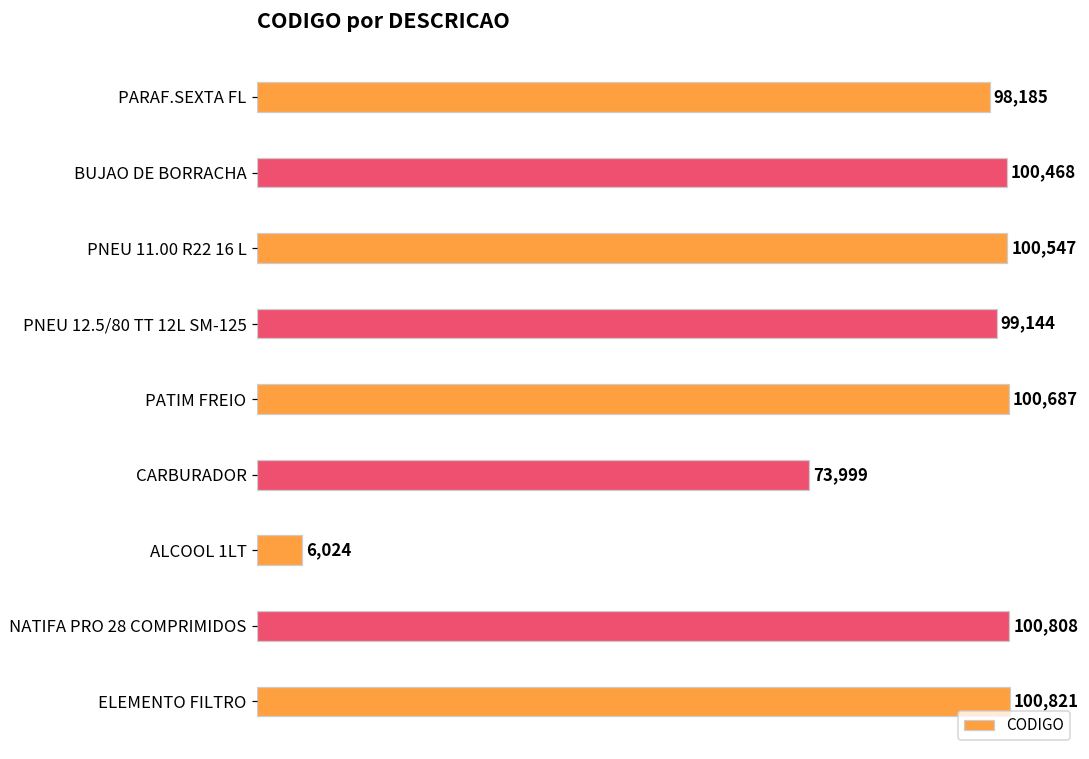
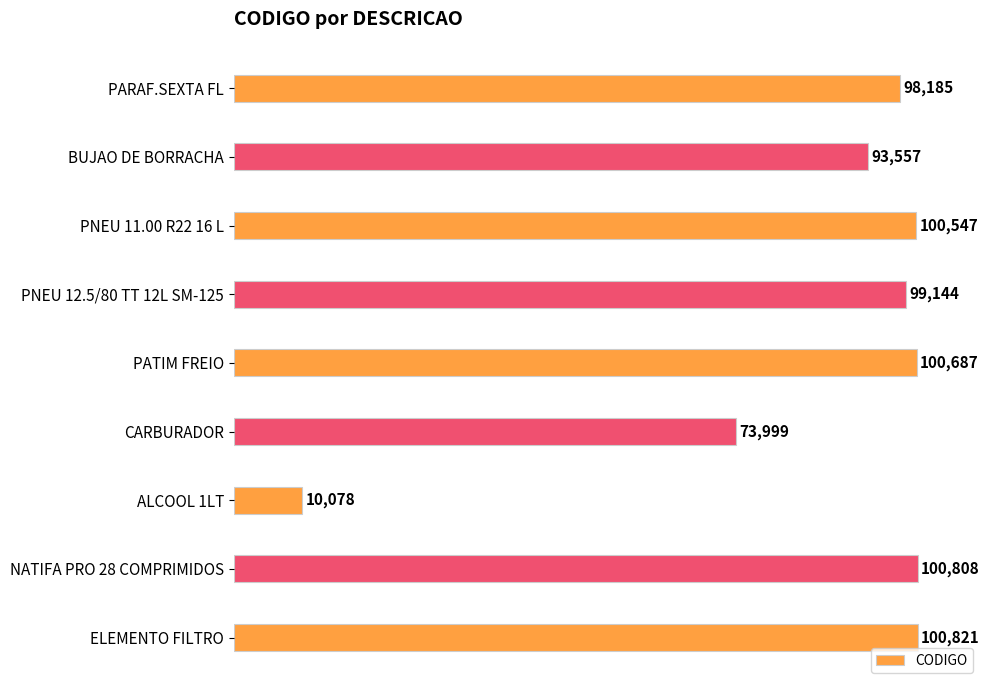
BUJAO DE BORRACHA: 100,468 -> 93,557
ALCOOL 1LT: 6,024 -> 10,078
